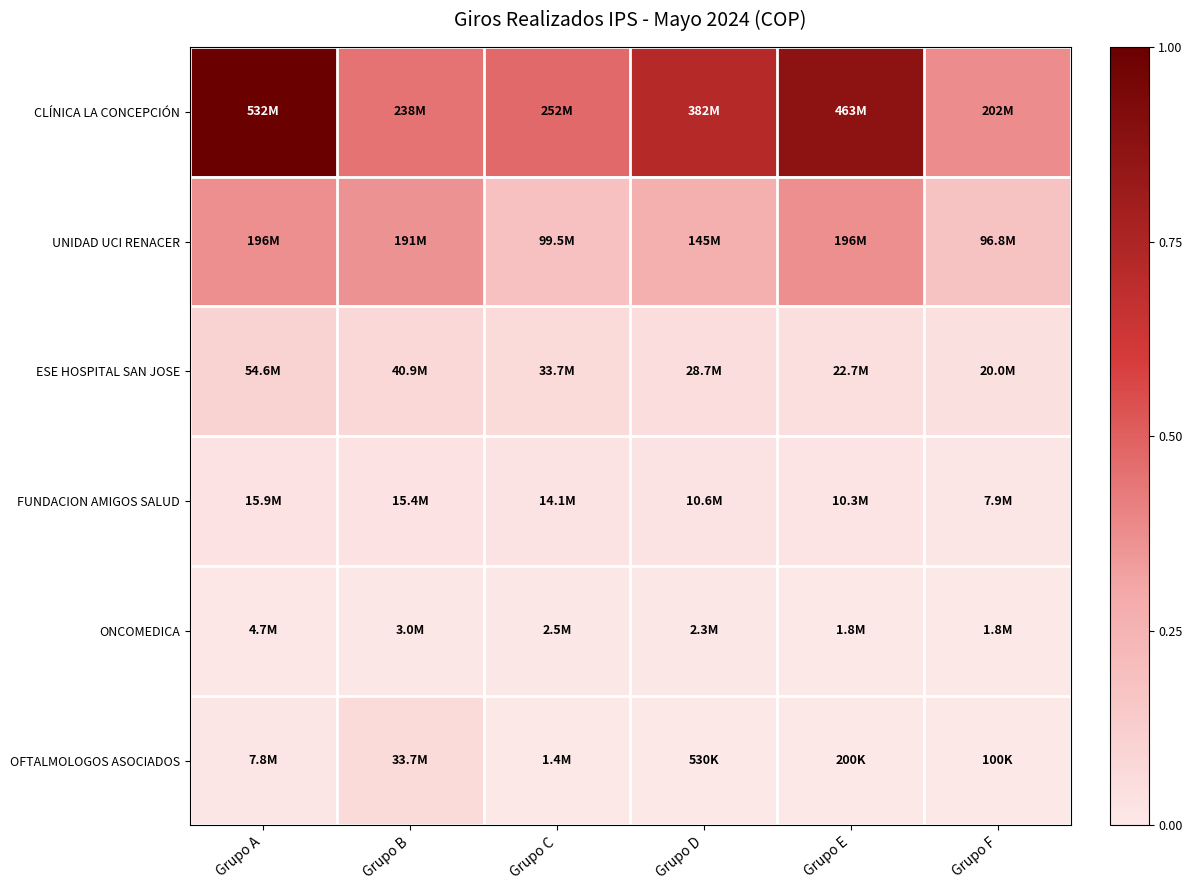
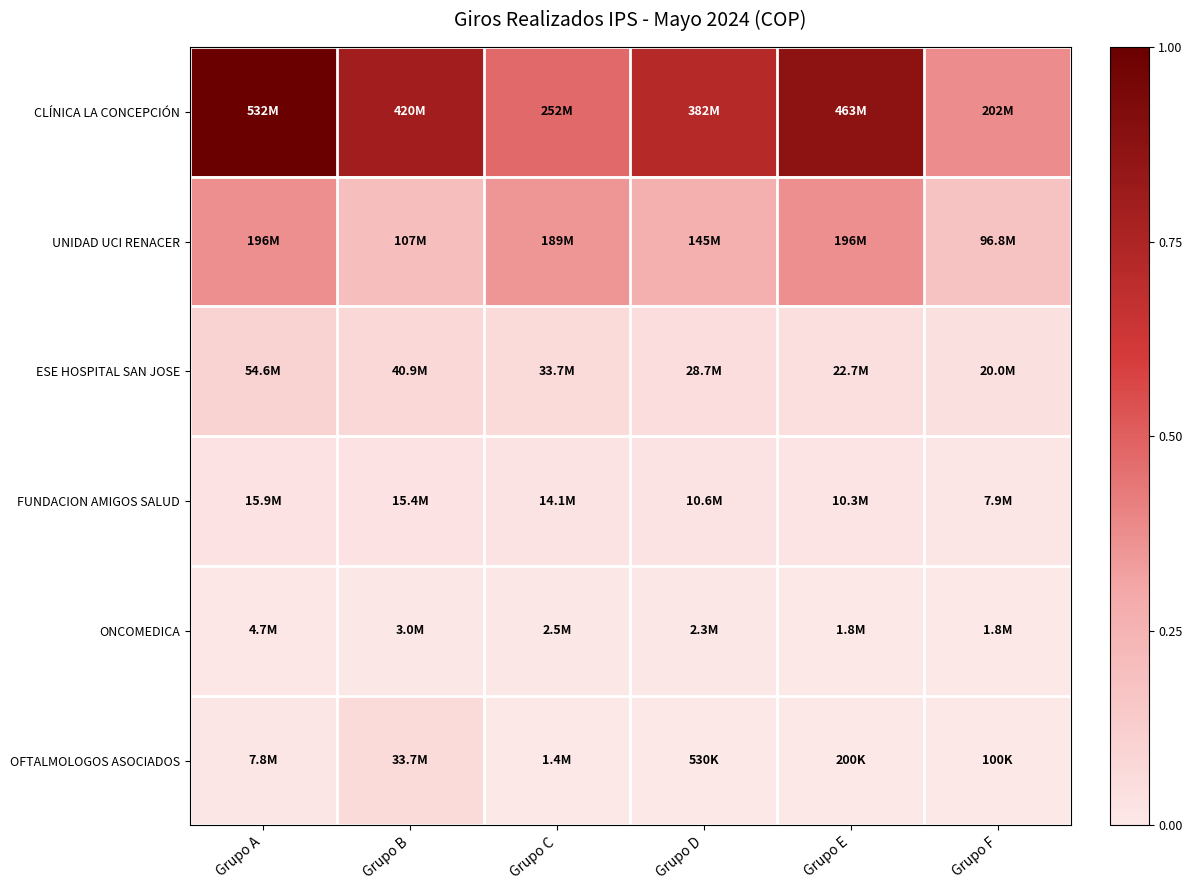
CLÍNICA LA CONCEPCIÓN, Grupo B: 238M -> 420M
UNIDAD UCI RENACER, Grupo B: 191M -> 107M
UNIDAD UCI RENACER, Grupo C: 99.5M -> 189M
